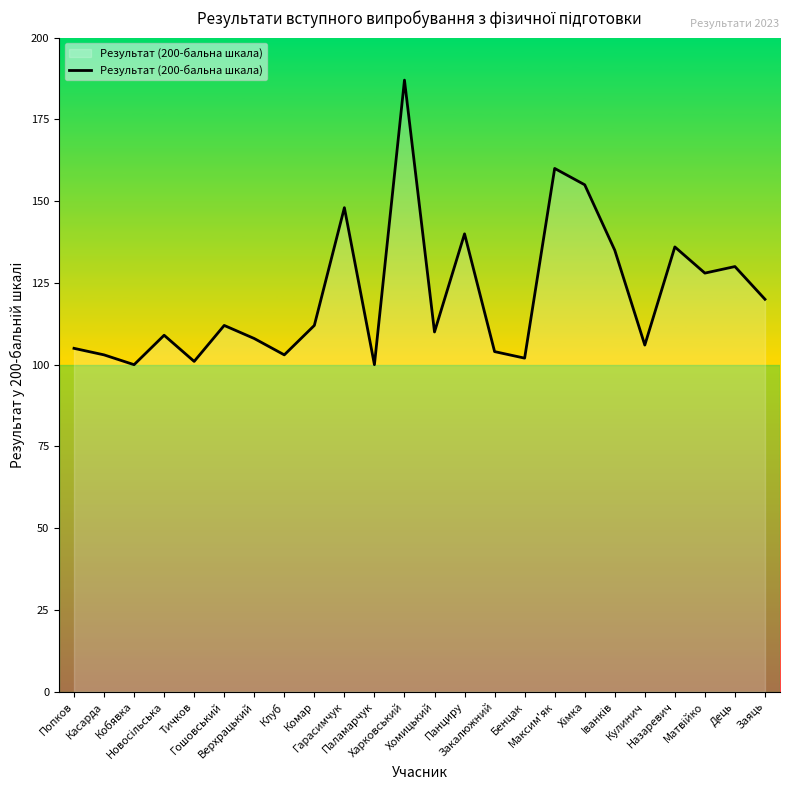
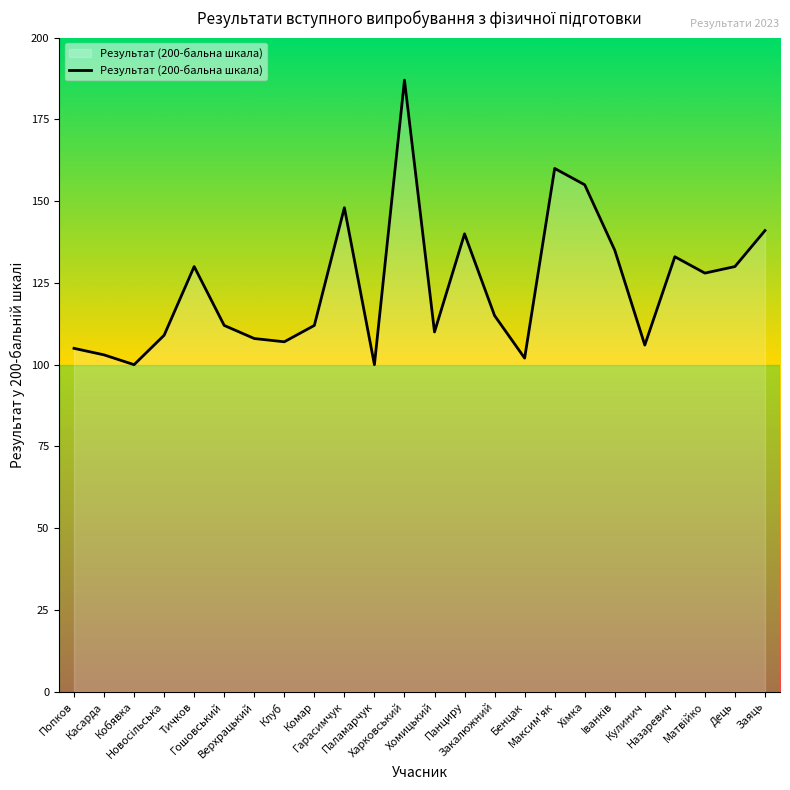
Тичков: 101 -> 130
Клуб: 103 -> 107
Закалюжний: 104 -> 115
Назаревич: 136 -> 133
Заяць: 120 -> 141
